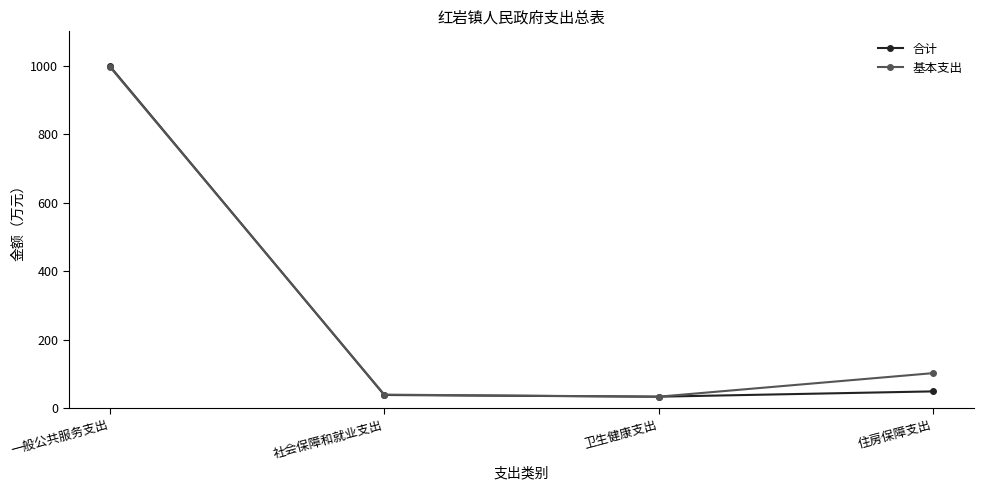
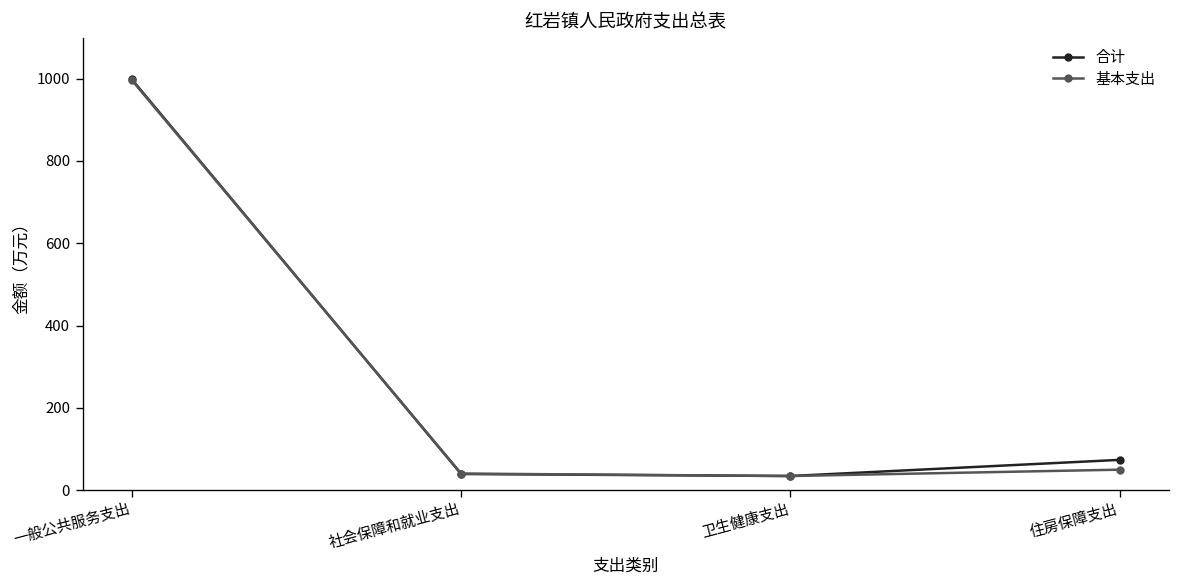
合计, 住房保障支出: 50 -> 70
基本支出, 住房保障支出: 100 -> 50
